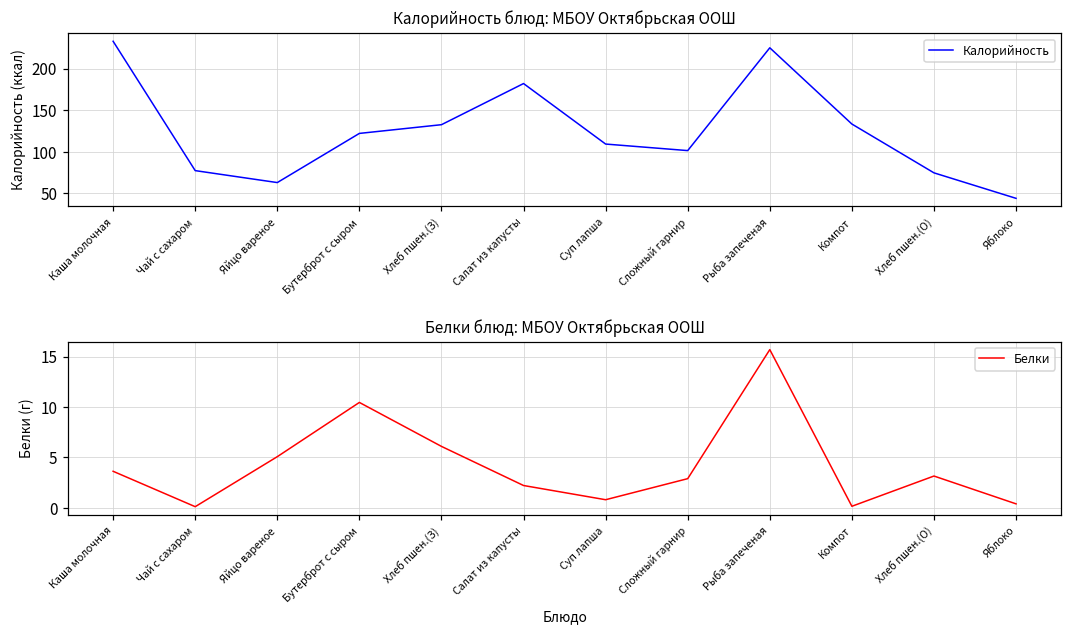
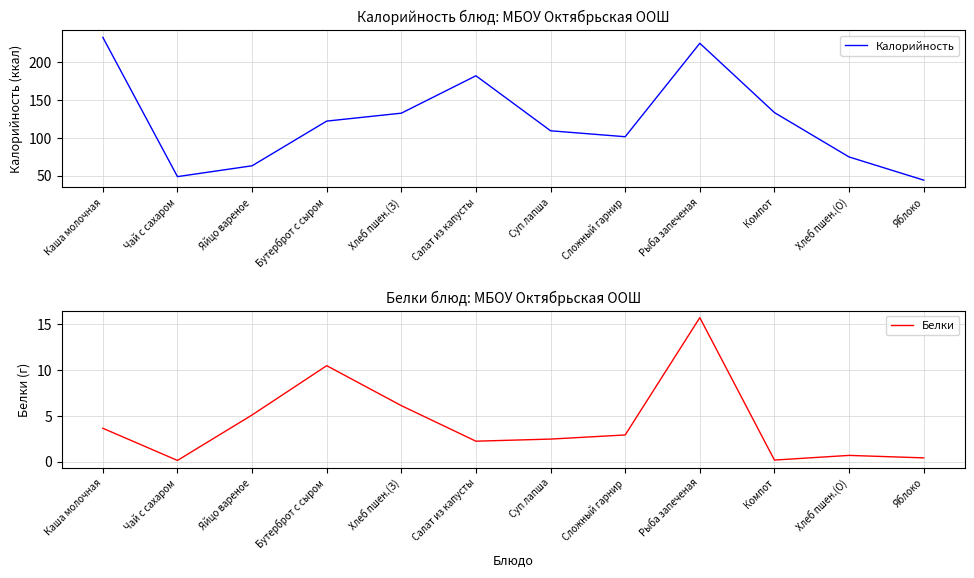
Калорийность блюд: МБОУ Октябрьская ООШ, Чай с сахаром: 80 -> 50
Белки блюд: МБОУ Октябрьская ООШ, Суп лапша: 1 -> 2
Белки блюд: МБОУ Октябрьская ООШ, Хлеб пшен.(О): 3 -> 1
